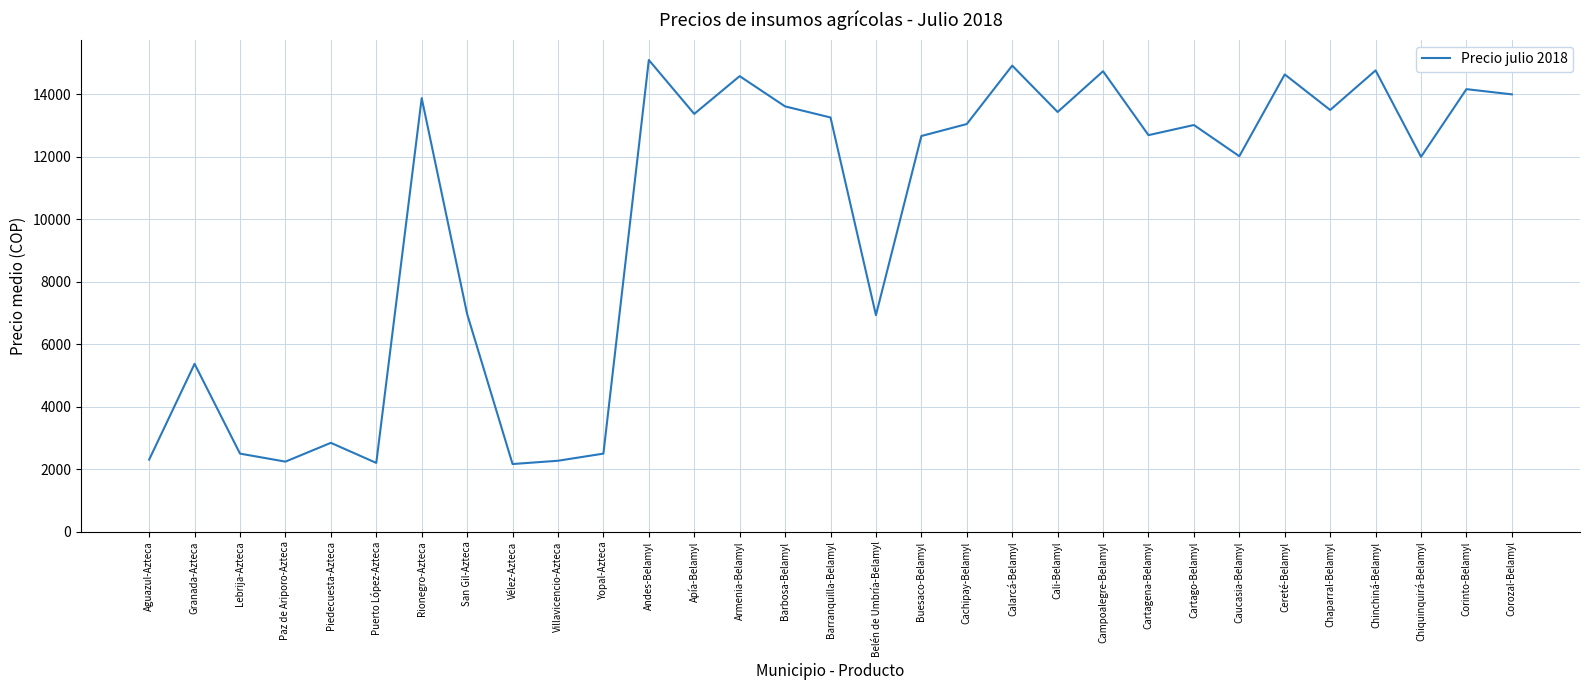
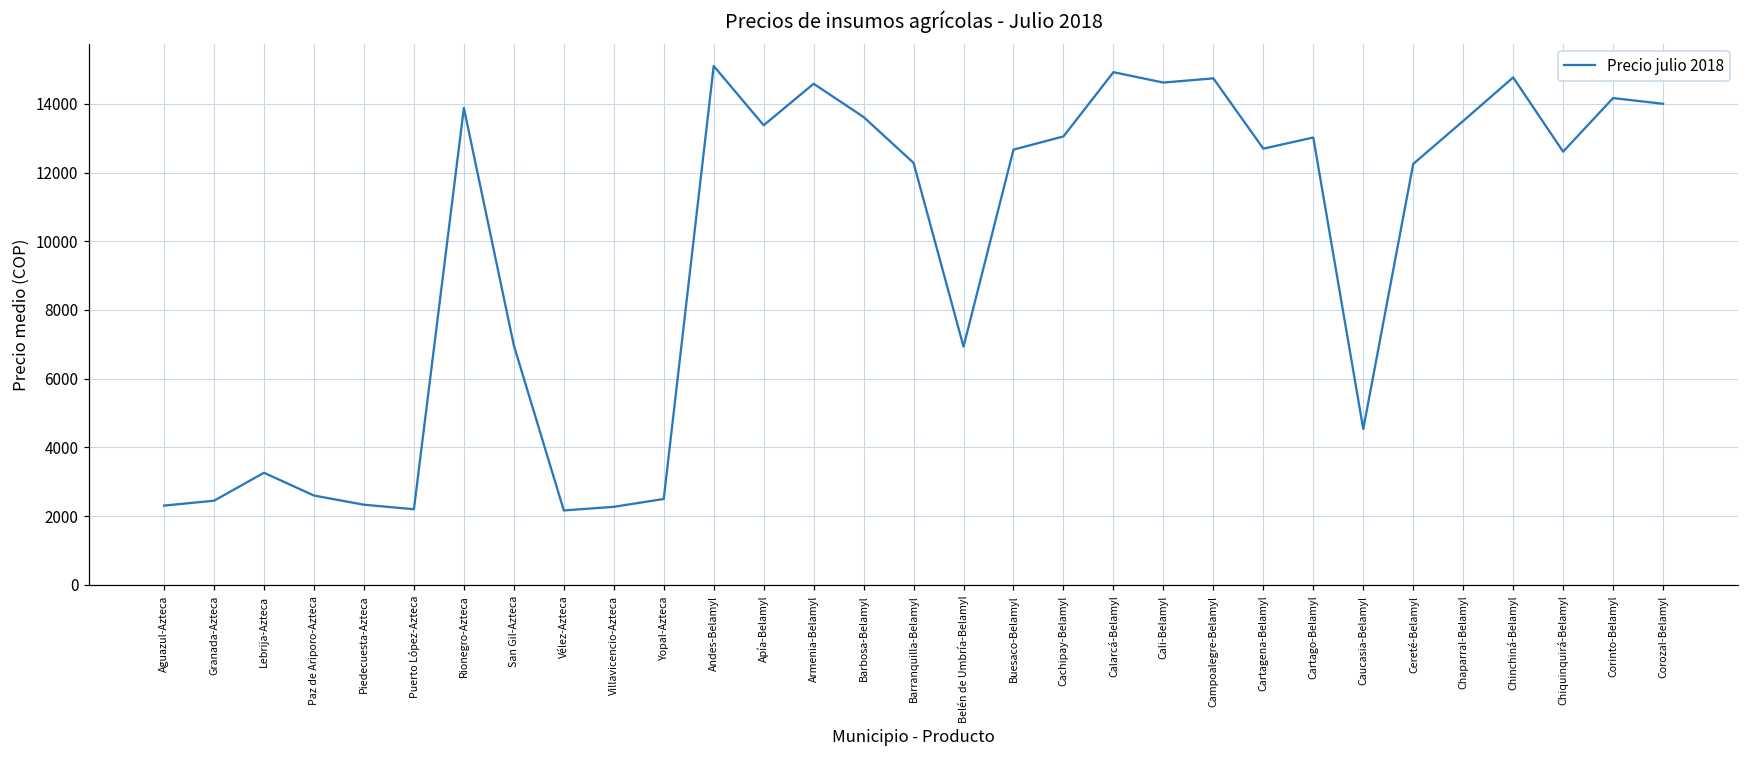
Granada-Azteca: 5400 -> 2500
Lebrija-Azteca: 2500 -> 3300
Paz de Ariporo-Azteca: 2200 -> 2600
Piedecuesta-Azteca: 2800 -> 2300
Barranquilla-Belamyl: 13300 -> 12300
Cali-Belamyl: 13400 -> 14600
Caucasia-Belamyl: 12000 -> 4500
Cereté-Belamyl: 14600 -> 12300
Chiquinquirá-Belamyl: 12000 -> 12600
